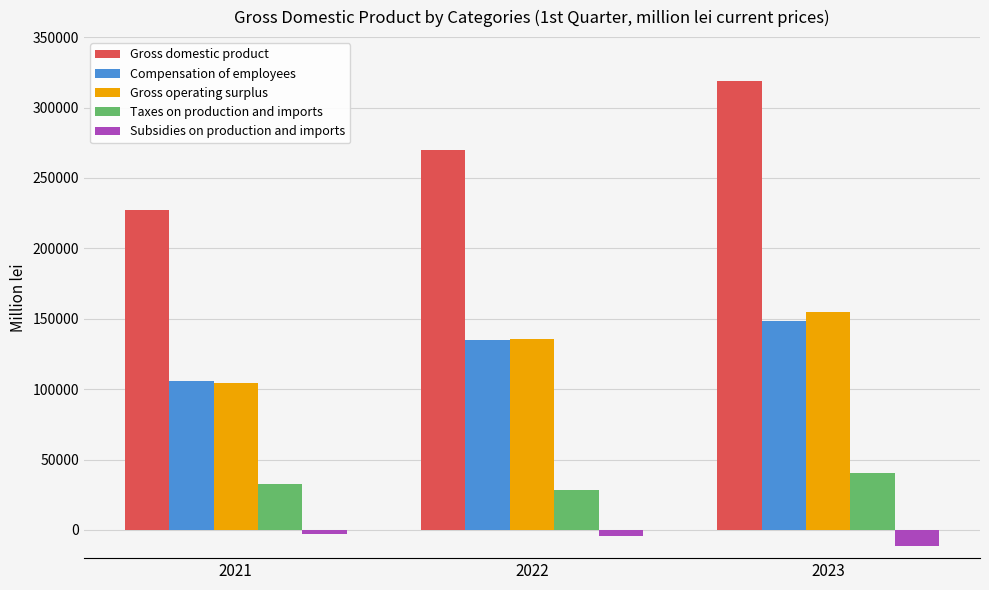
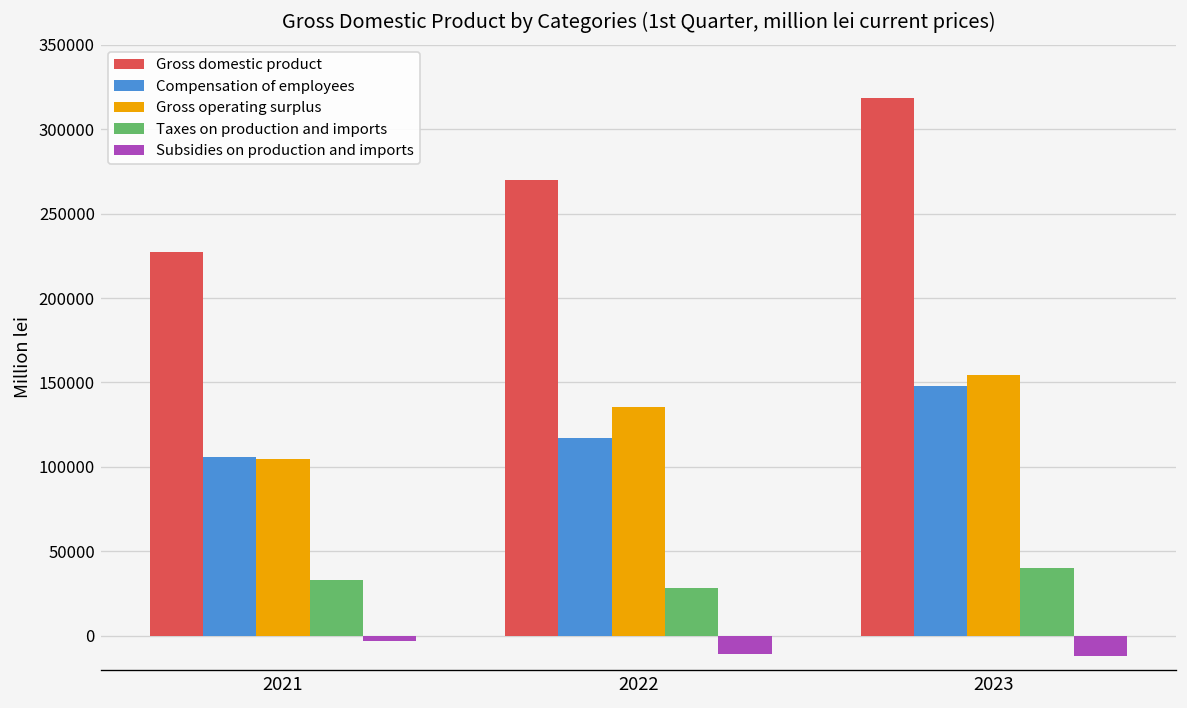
Compensation of employees, 2022: 135000 -> 117000
Subsidies on production and imports, 2022: -4000 -> -10000
